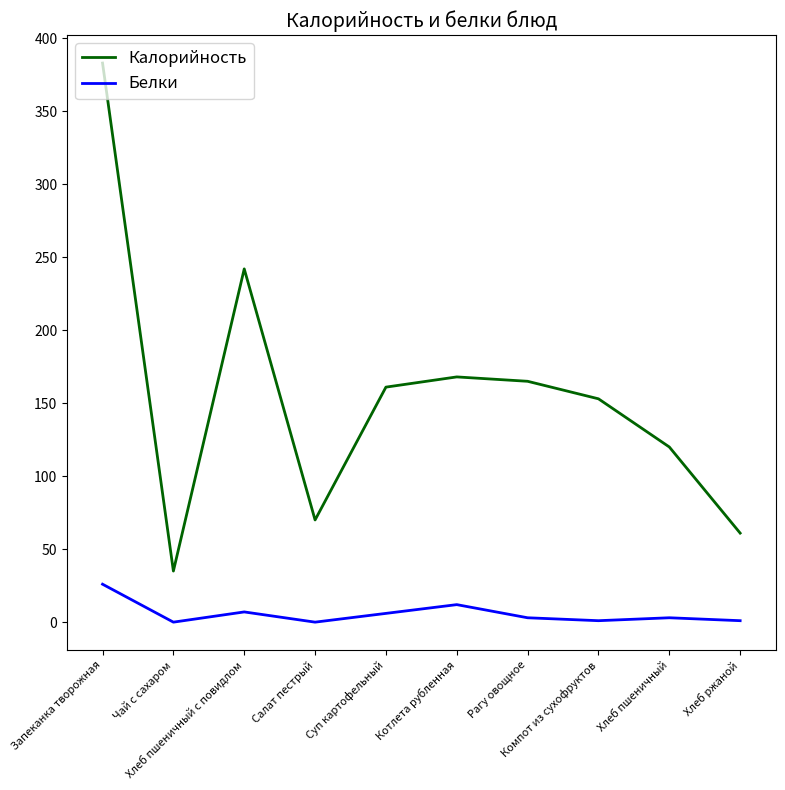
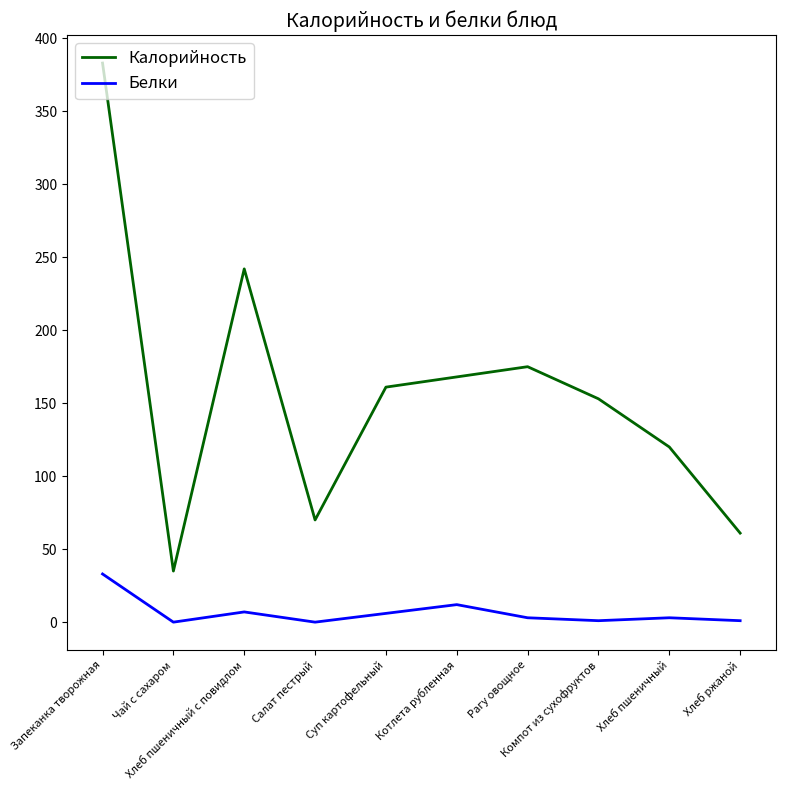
Белки, Запеканка творожная: 26 -> 33
Калорийность, Рагу овощное: 165 -> 175
